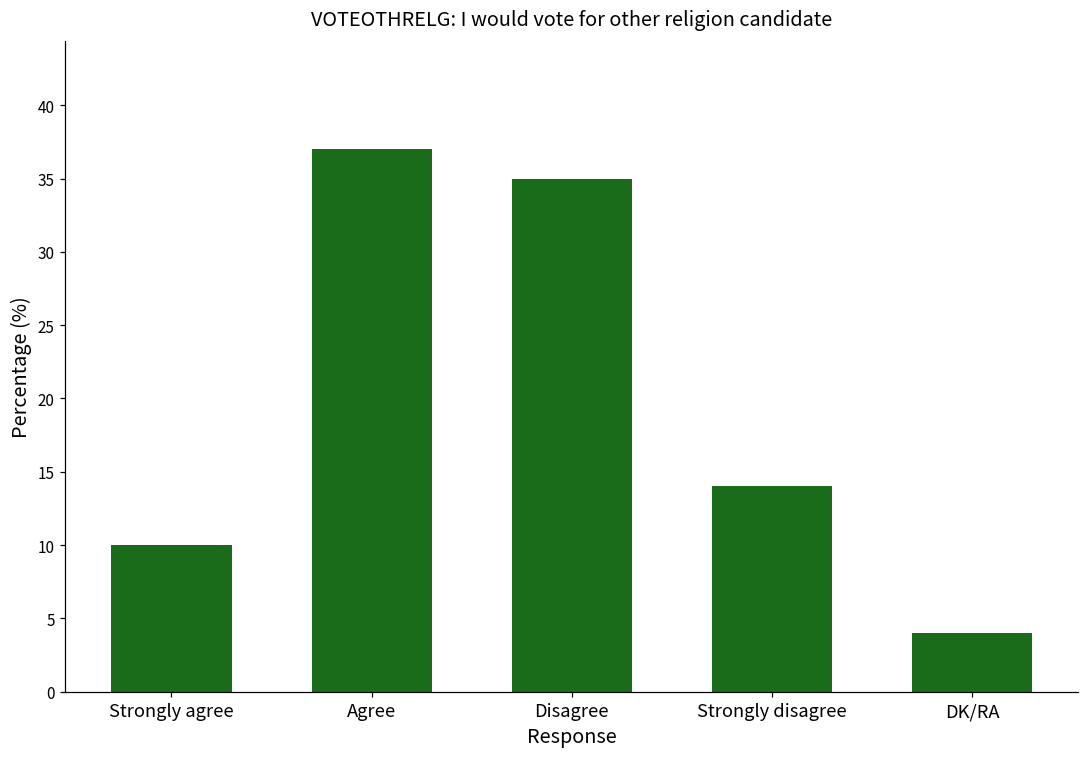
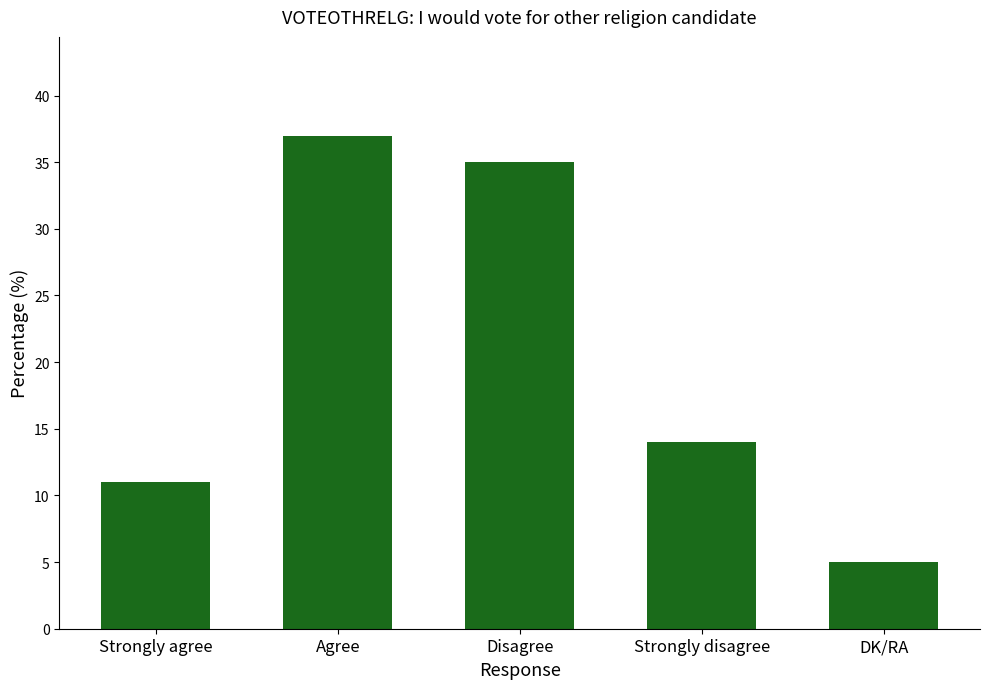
Strongly agree: 10 -> 11
DK/RA: 4 -> 5
